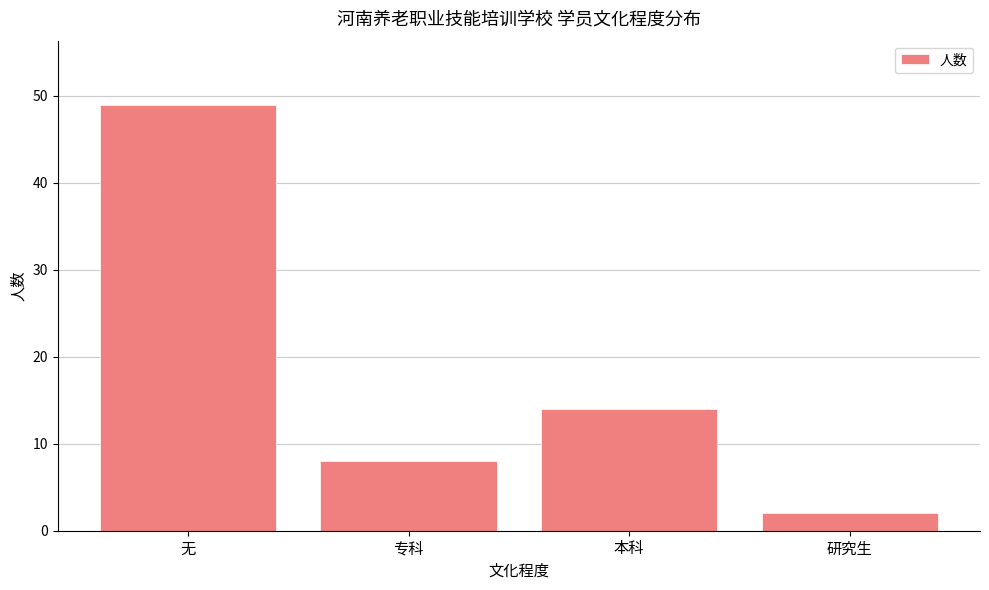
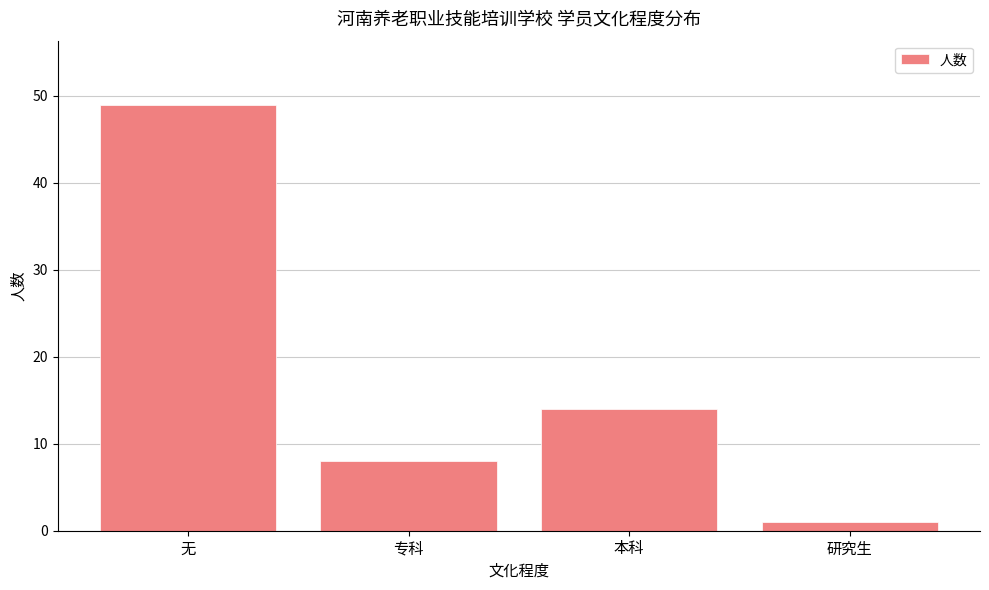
研究生: 2 -> 1
